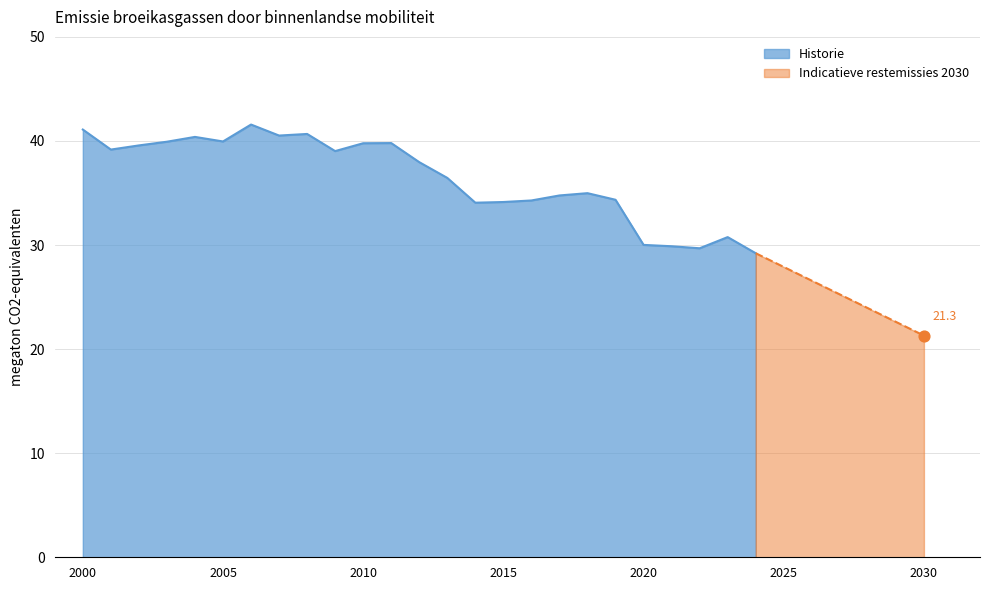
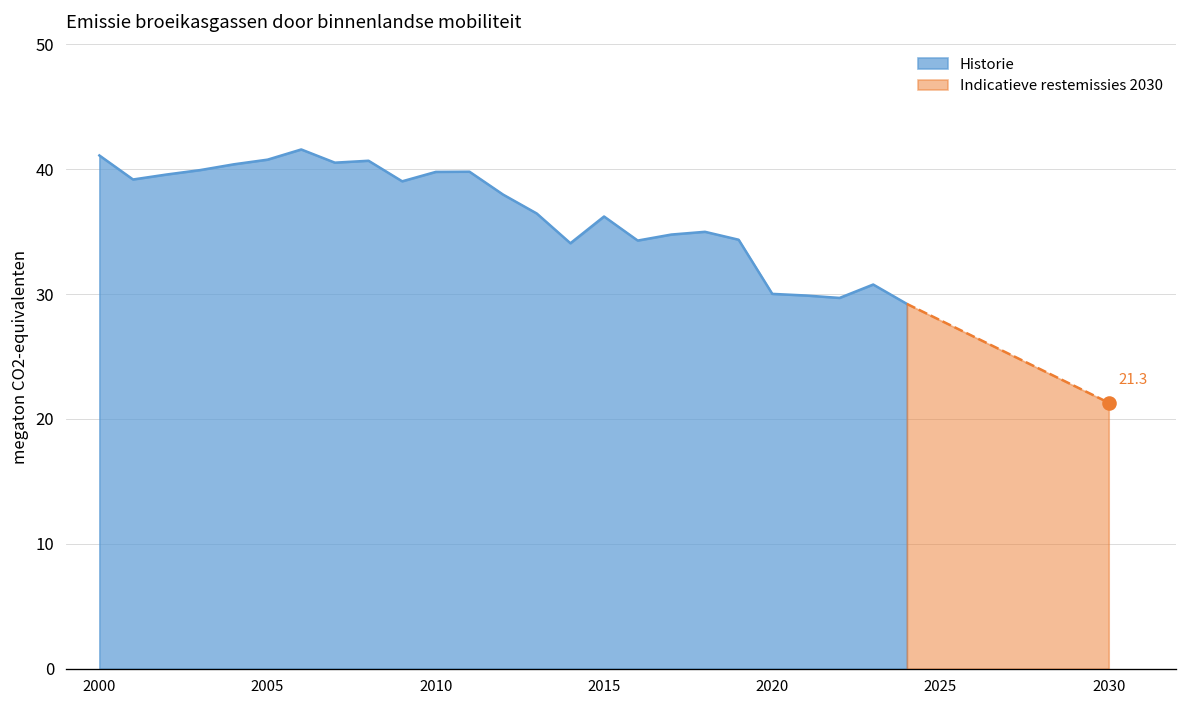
Historie, 2005: 40.0 -> 40.8
Historie, 2015: 34.1 -> 36.2
